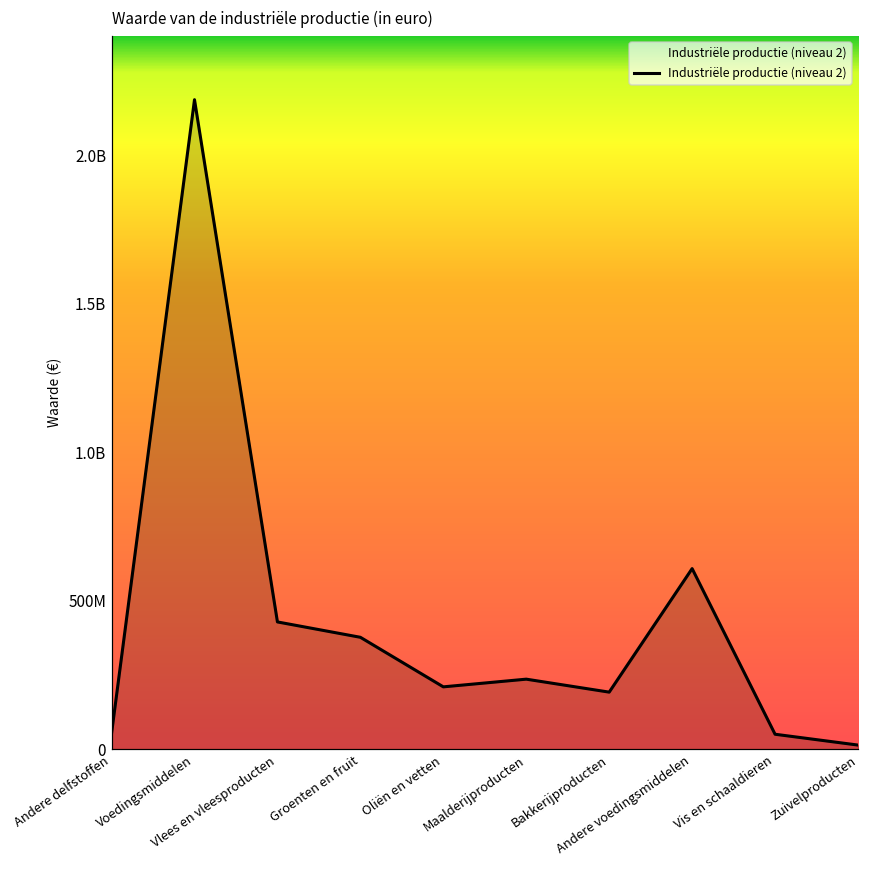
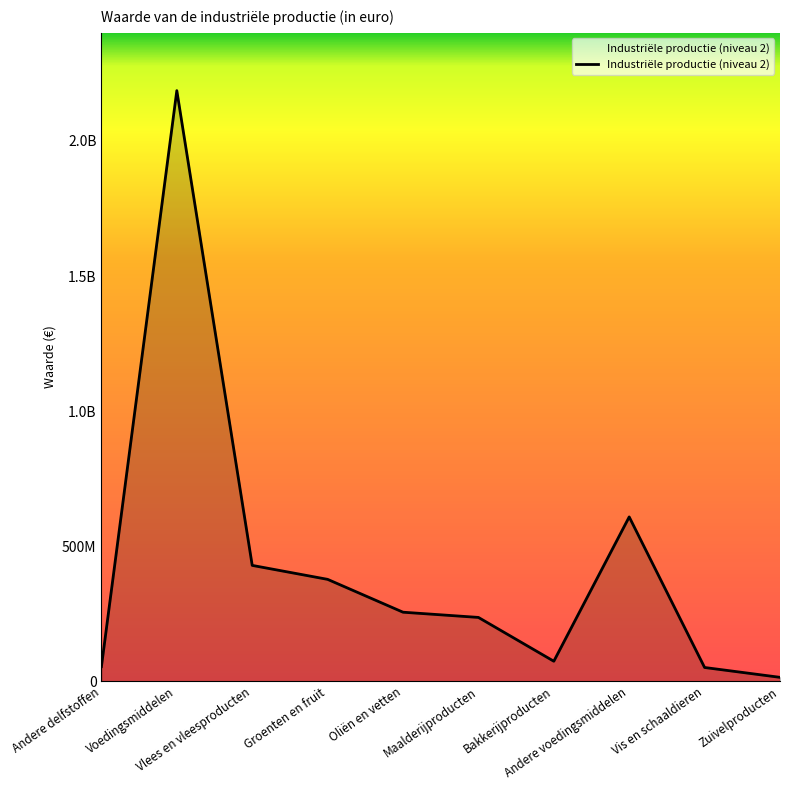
Oliën en vetten: 210000000 -> 260000000
Bakkerijproducten: 190000000 -> 70000000
